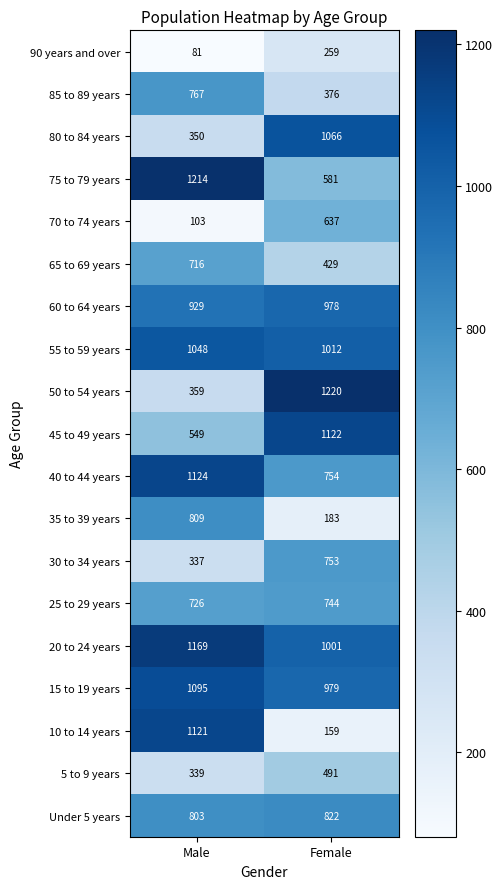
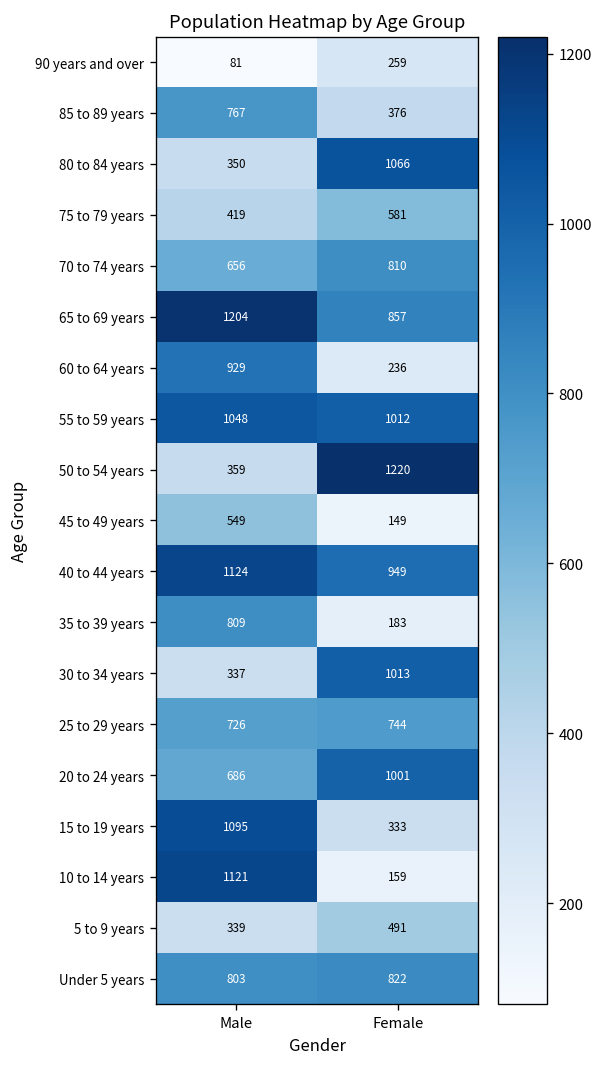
75 to 79 years, Male: 1214 -> 419
70 to 74 years, Male: 103 -> 656
70 to 74 years, Female: 637 -> 810
65 to 69 years, Male: 716 -> 1204
65 to 69 years, Female: 429 -> 857
60 to 64 years, Female: 978 -> 236
45 to 49 years, Female: 1122 -> 149
40 to 44 years, Female: 754 -> 949
30 to 34 years, Female: 753 -> 1013
20 to 24 years, Male: 1169 -> 686
15 to 19 years, Female: 979 -> 333
